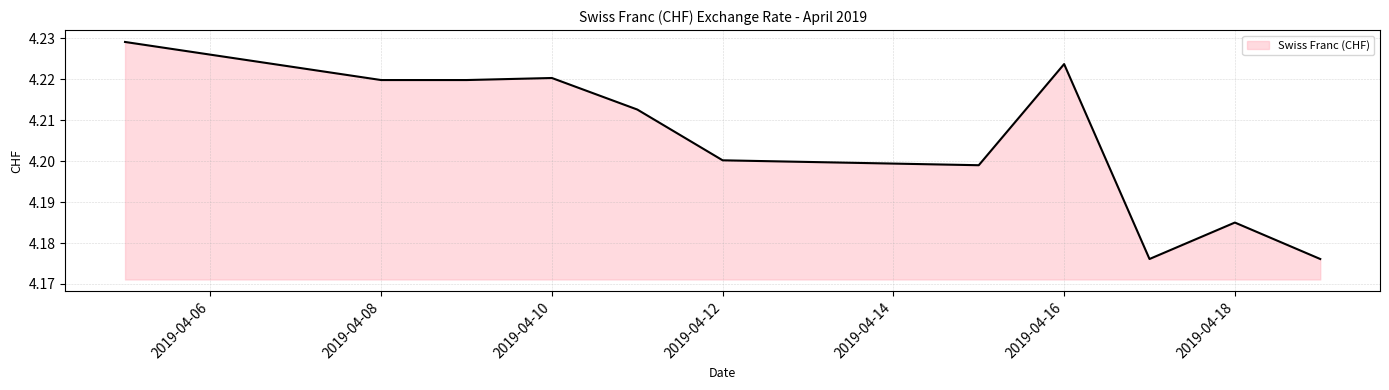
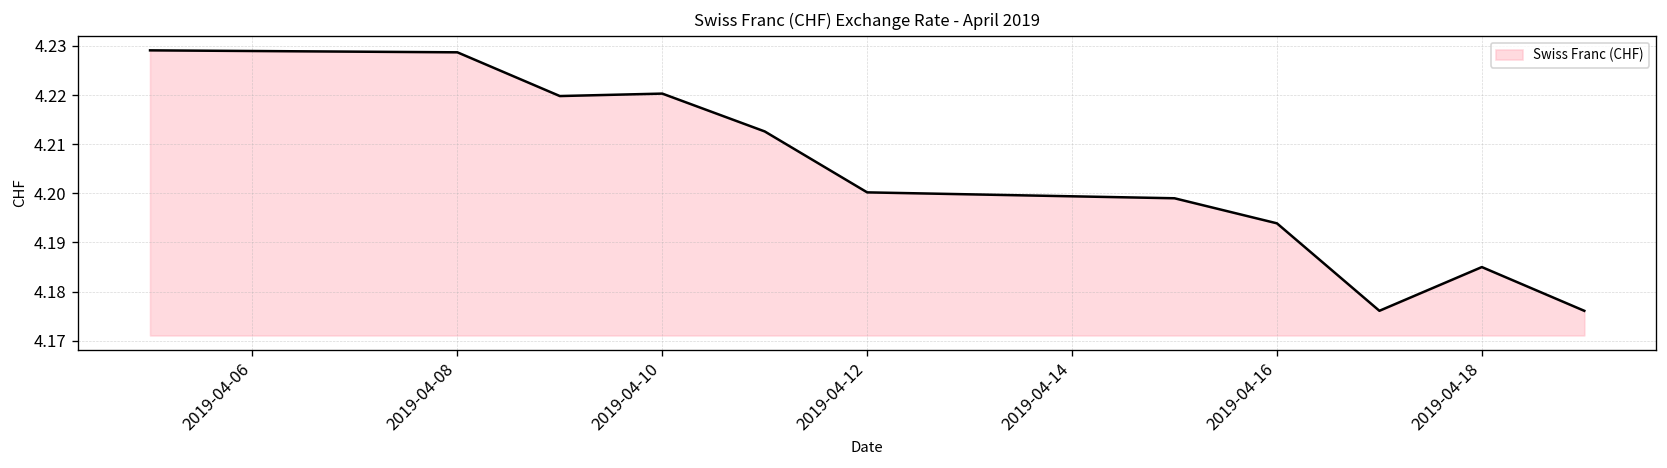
2019-04-08: 4.220 -> 4.229
2019-04-16: 4.224 -> 4.194
